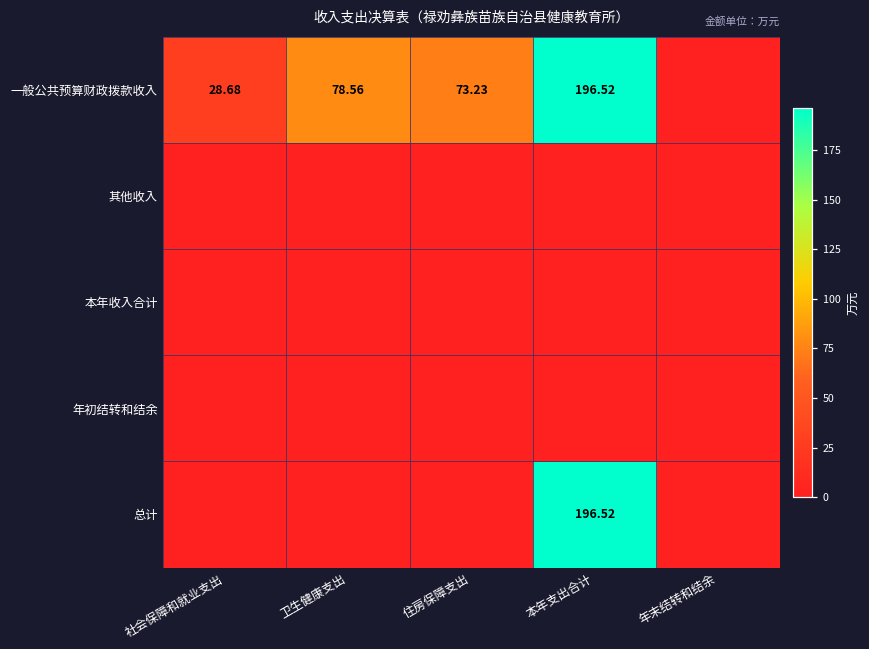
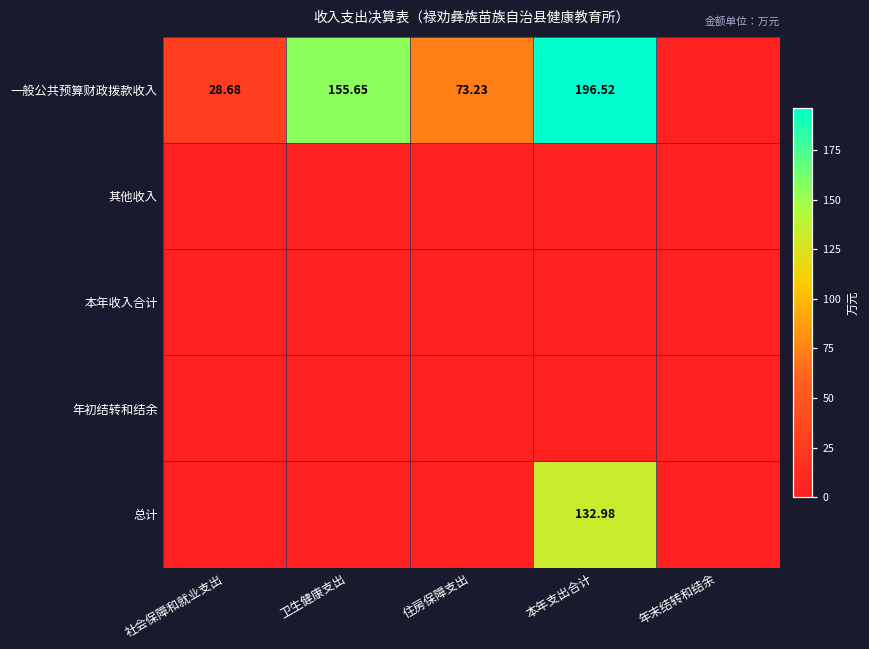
一般公共预算财政拨款收入, 卫生健康支出: 78.56 -> 155.65
总计, 本年支出合计: 196.52 -> 132.98
